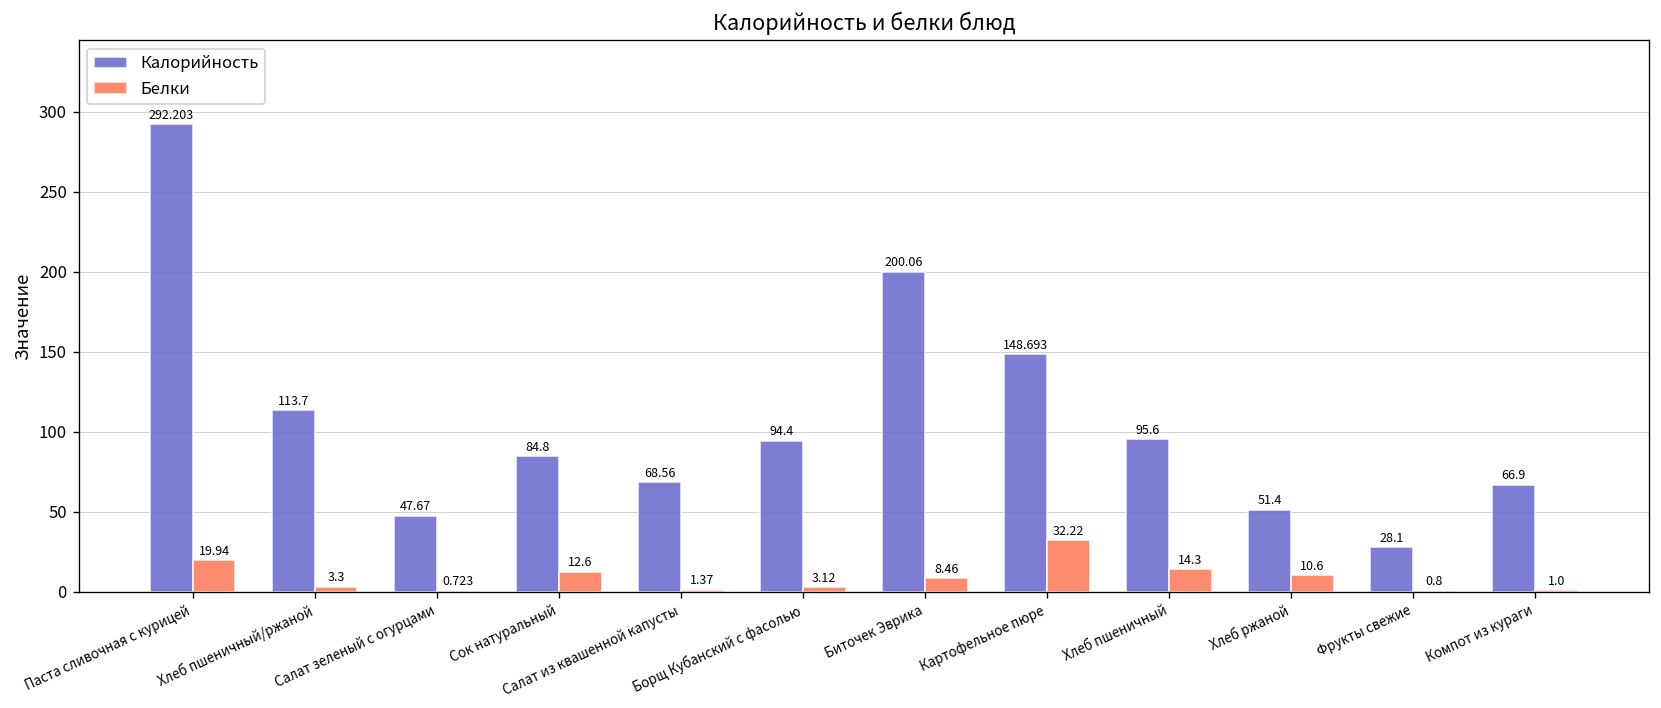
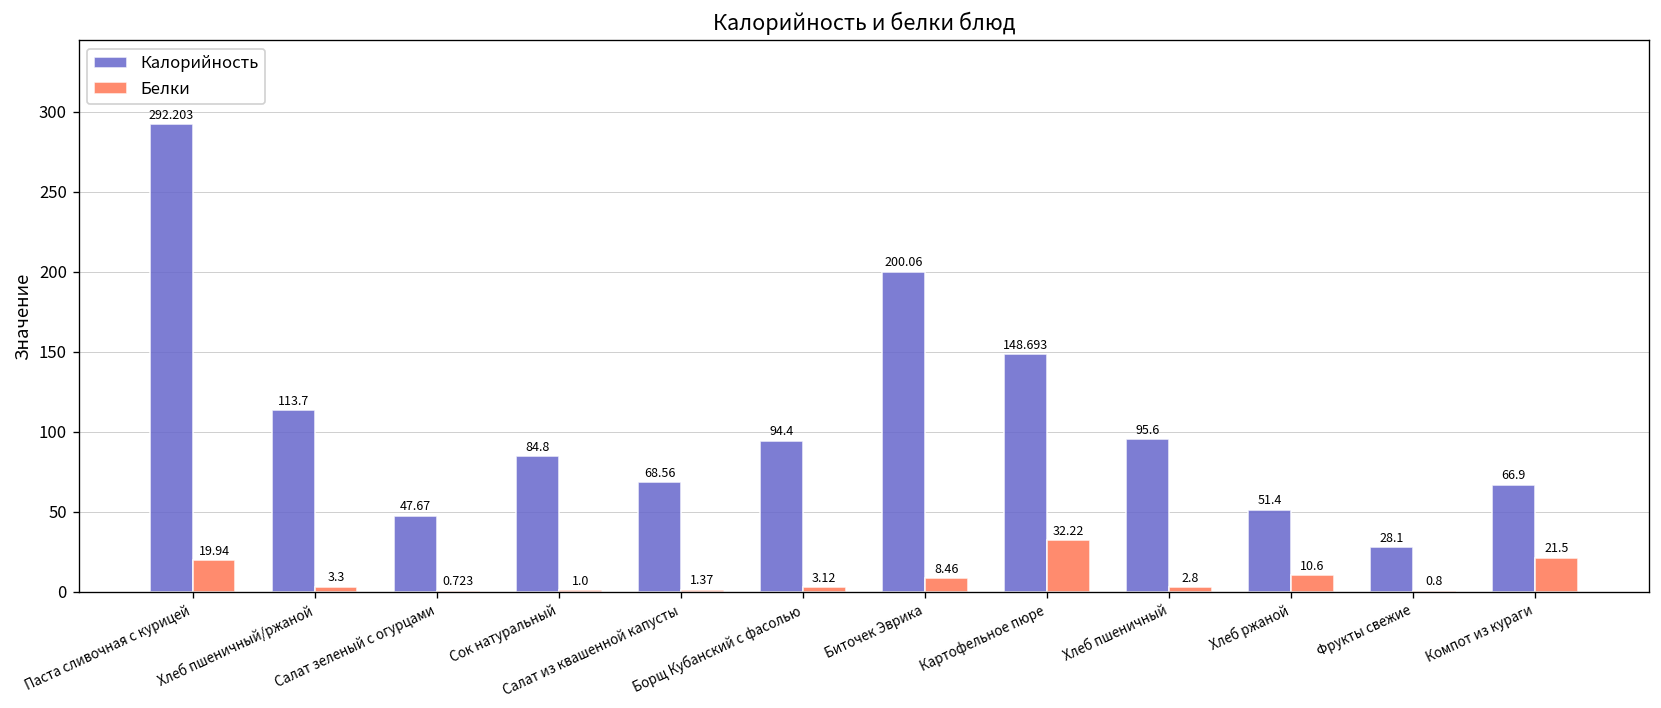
Белки, Сок натуральный: 12.6 -> 1.0
Белки, Хлеб пшеничный: 14.3 -> 2.8
Белки, Компот из кураги: 1.0 -> 21.5
